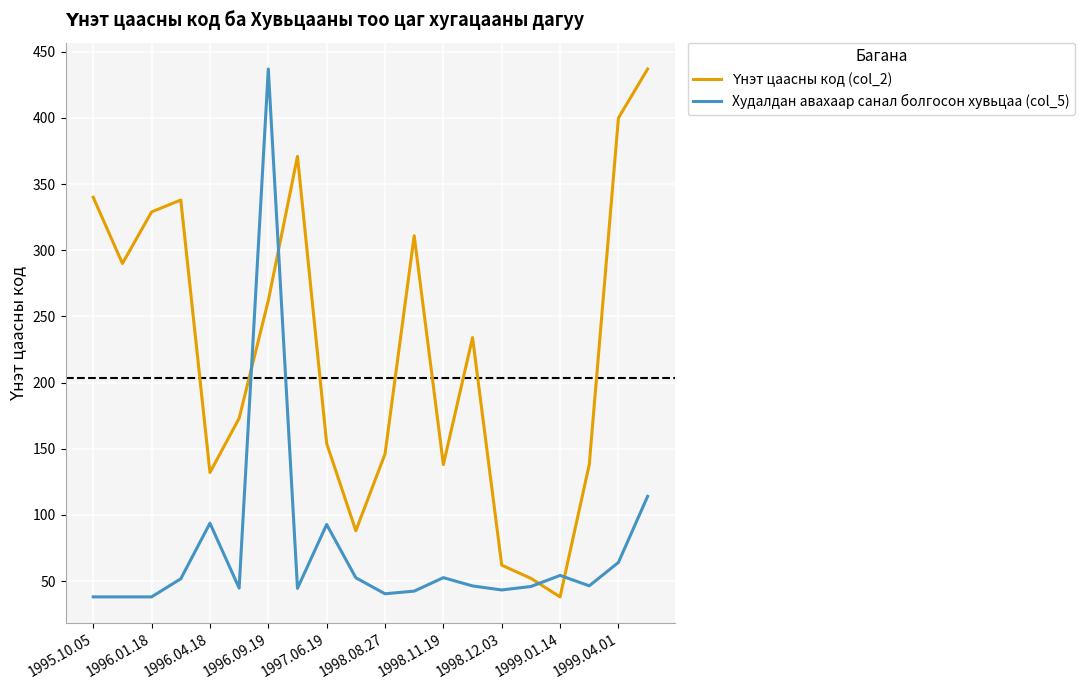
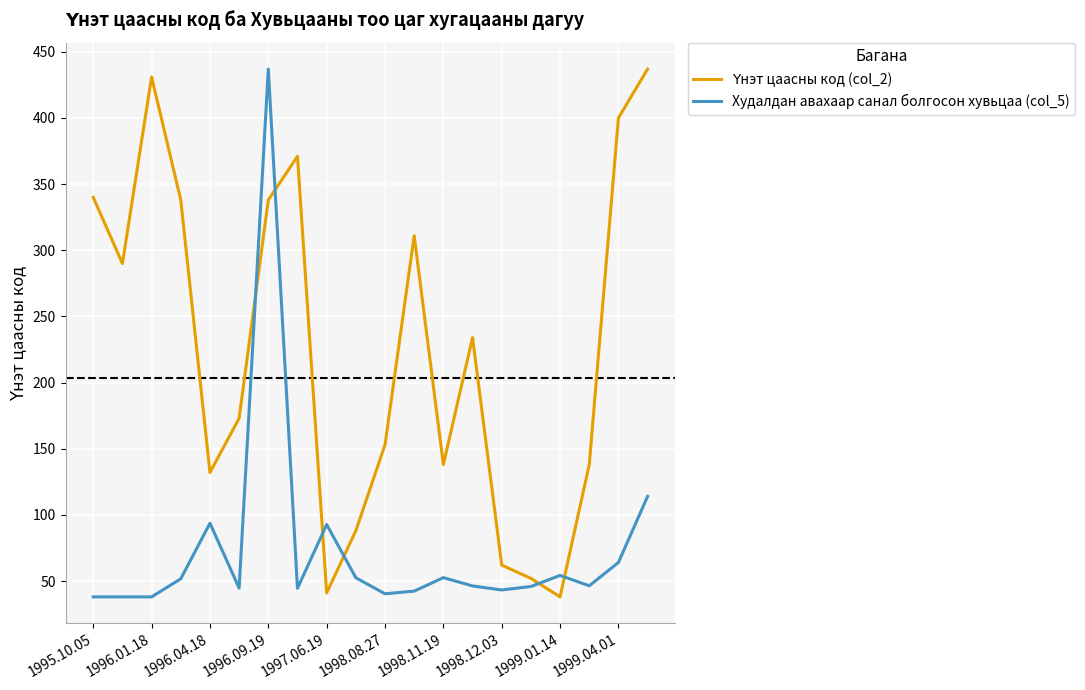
Үнэт цаасны код (col_2), 1996.01.18: 329 -> 431
Үнэт цаасны код (col_2), 1996.09.19: 262 -> 338
Үнэт цаасны код (col_2), 1997.06.19: 154 -> 41
Үнэт цаасны код (col_2), 1998.08.27: 146 -> 153
